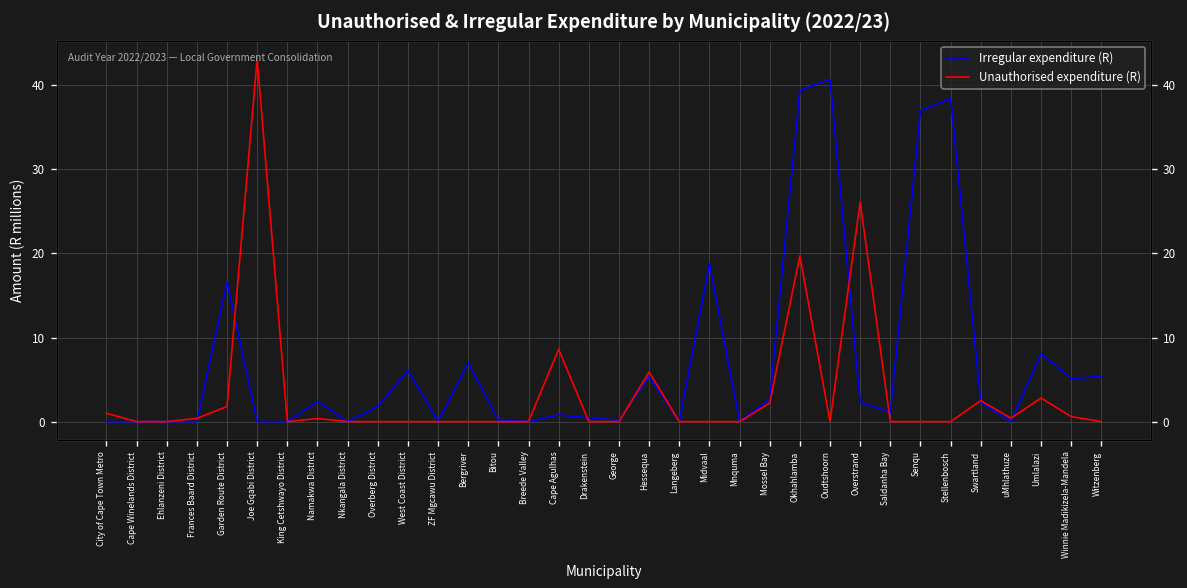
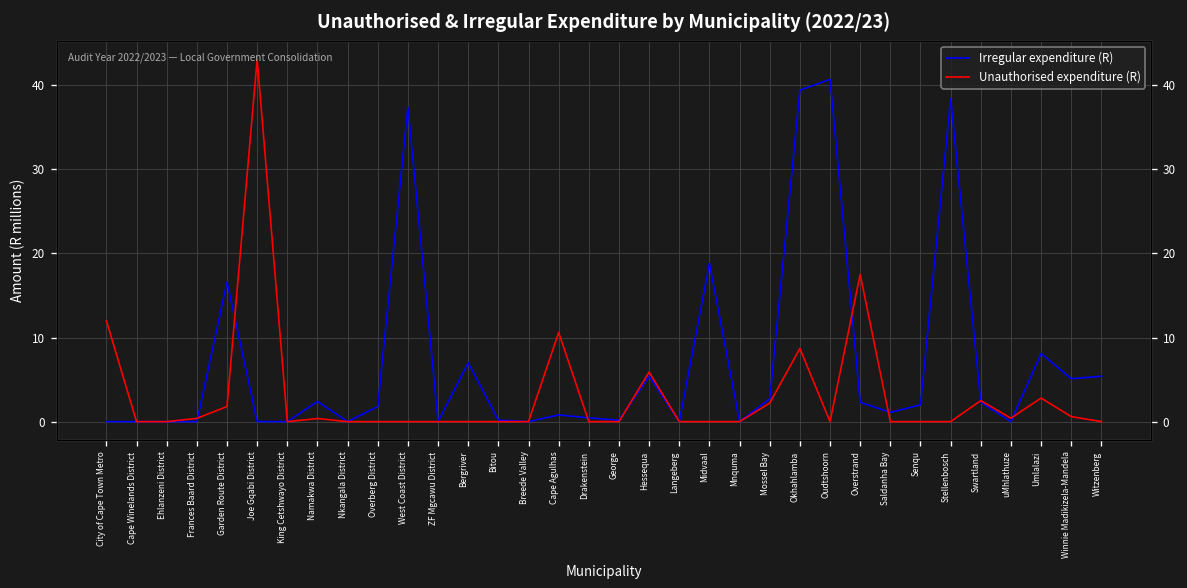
Unauthorised expenditure (R), City of Cape Town Metro: 1 -> 12
Irregular expenditure (R), West Coast District: 6 -> 37
Unauthorised expenditure (R), Cape Agulhas: 9 -> 11
Unauthorised expenditure (R), Okhahlamba: 20 -> 9
Unauthorised expenditure (R), Overstrand: 26 -> 18
Irregular expenditure (R), Senqu: 37 -> 2
